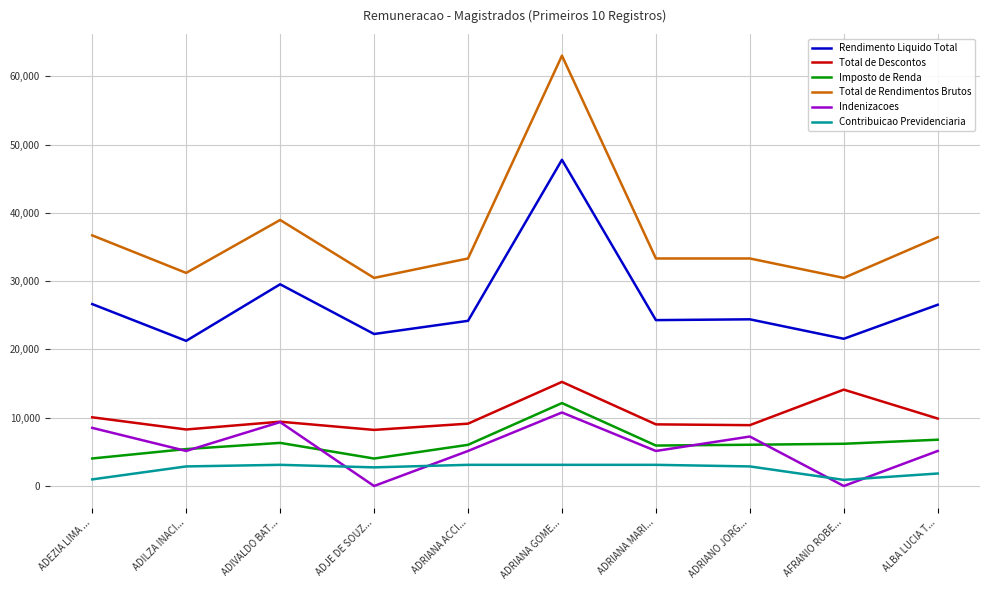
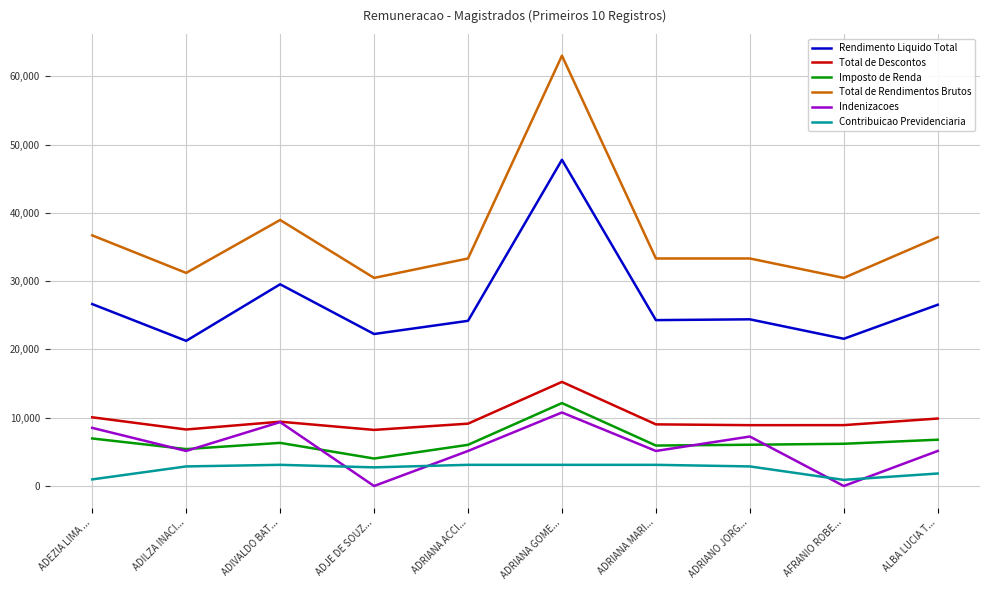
Imposto de Renda, ADEZIA LIMA ...: 4,000 -> 7,000
Total de Descontos, AFRANIO ROBE...: 14,000 -> 9,000
